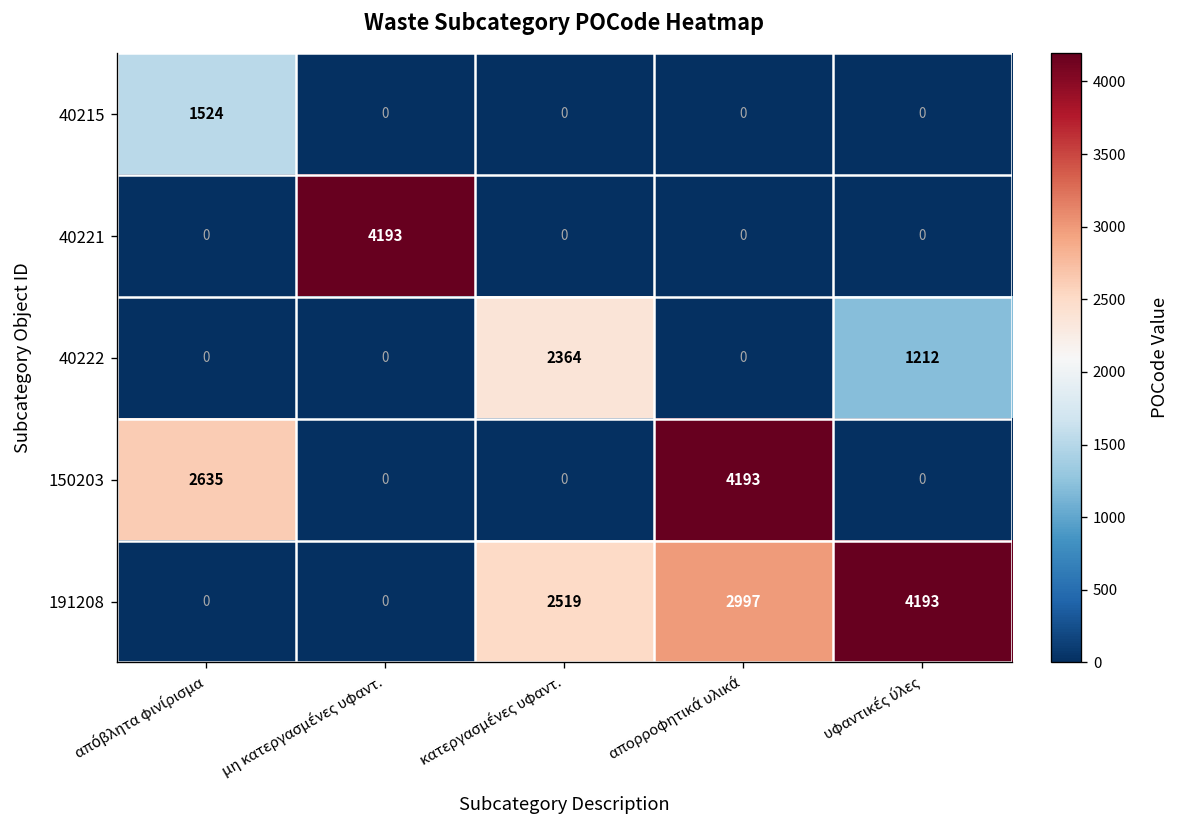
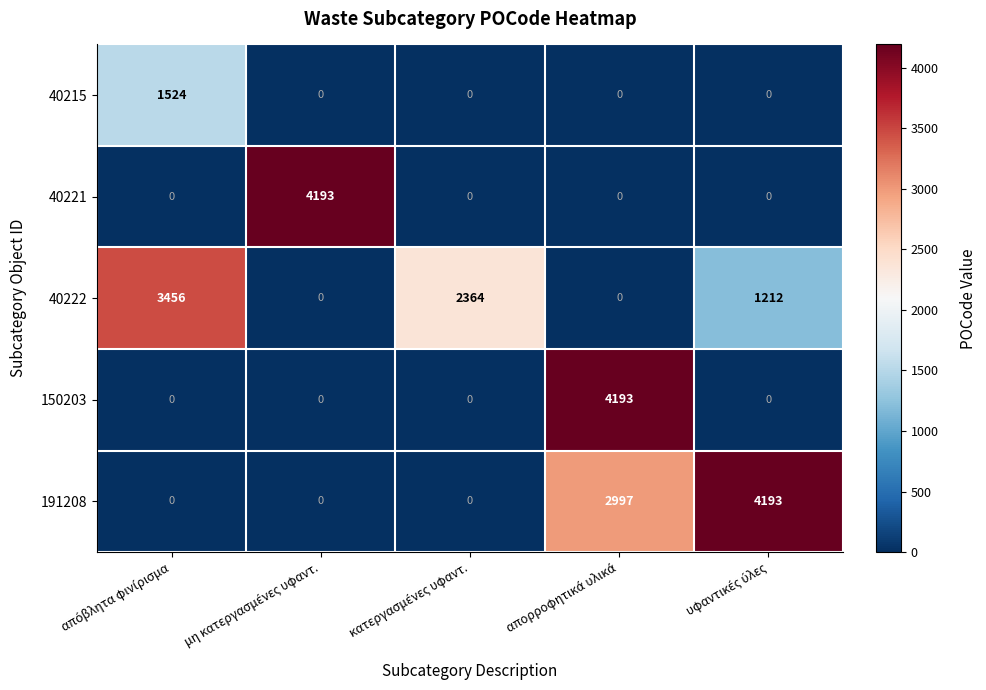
40222, απόβλητα φινίρισμα: 0 -> 3456
150203, απόβλητα φινίρισμα: 2635 -> 0
191208, κατεργασμένες υφαντ.: 2519 -> 0
